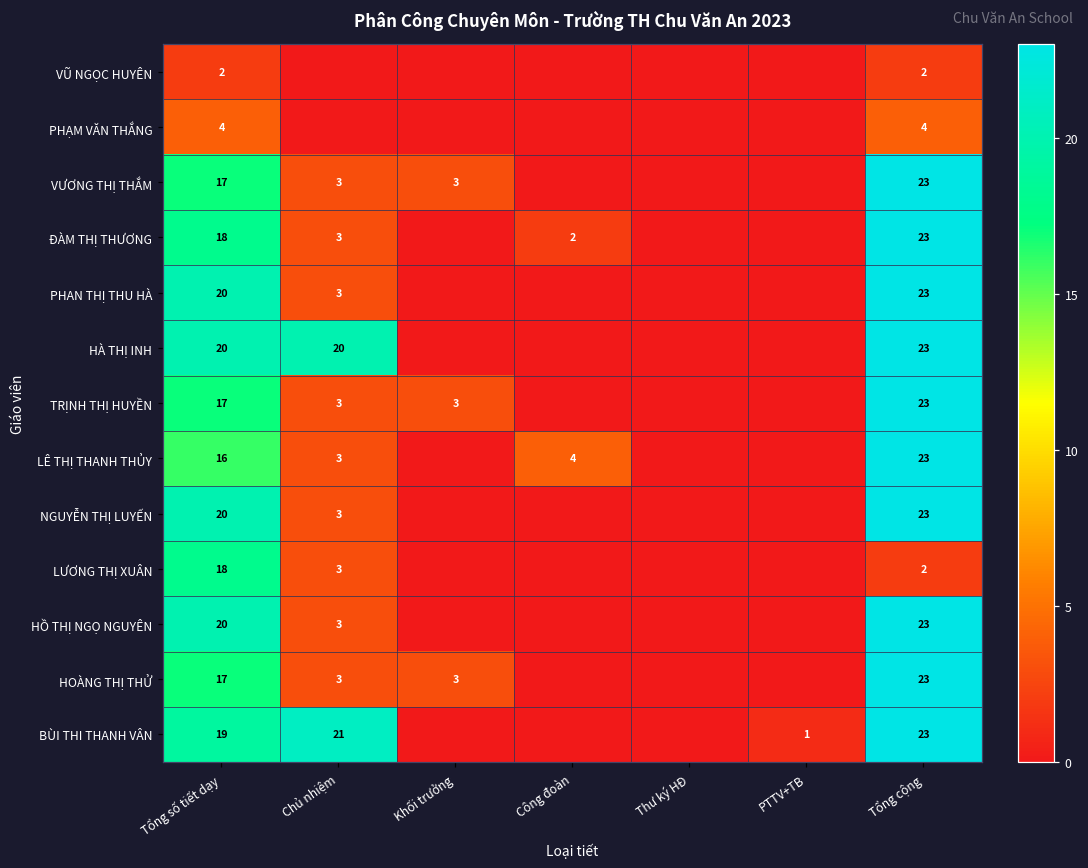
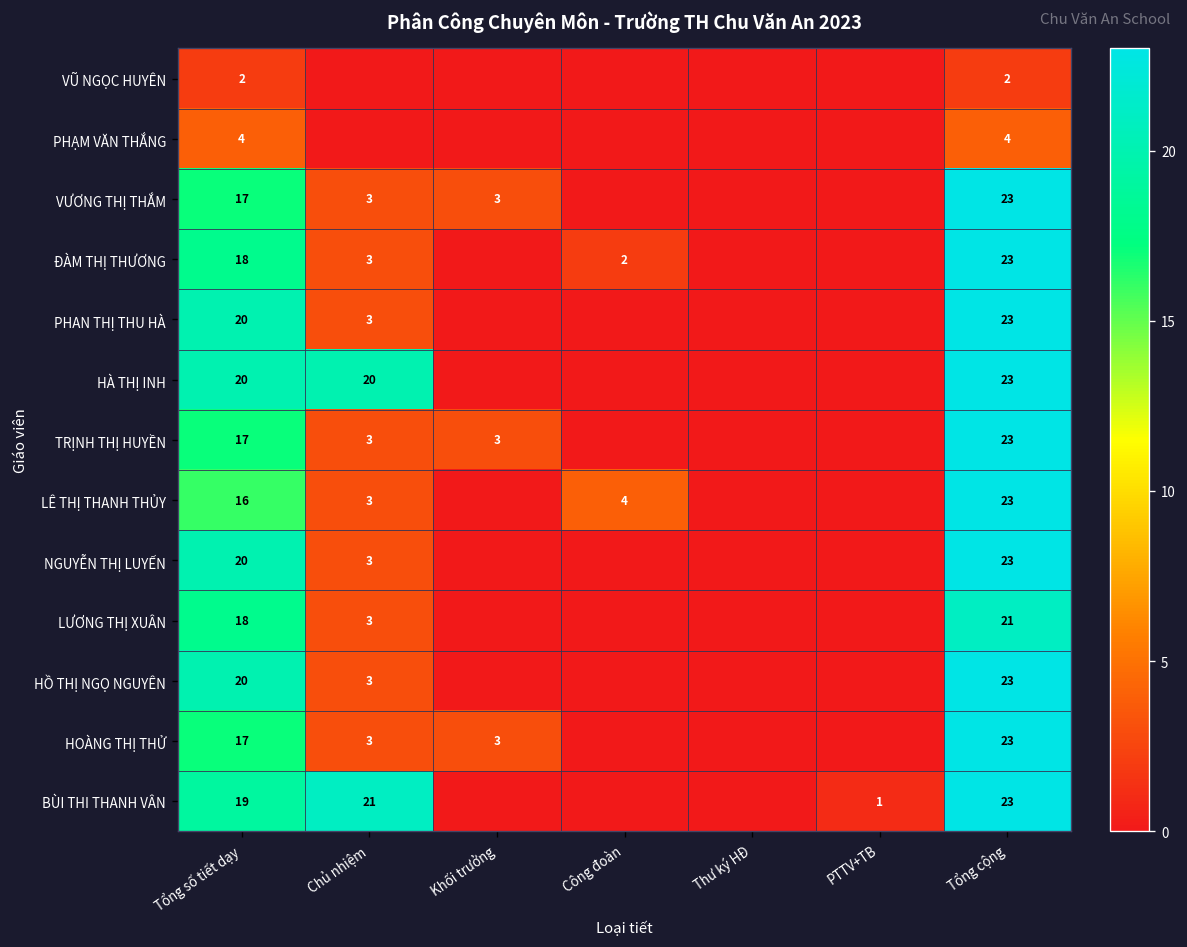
LƯƠNG THỊ XUÂN, Tổng cộng: 2 -> 21
